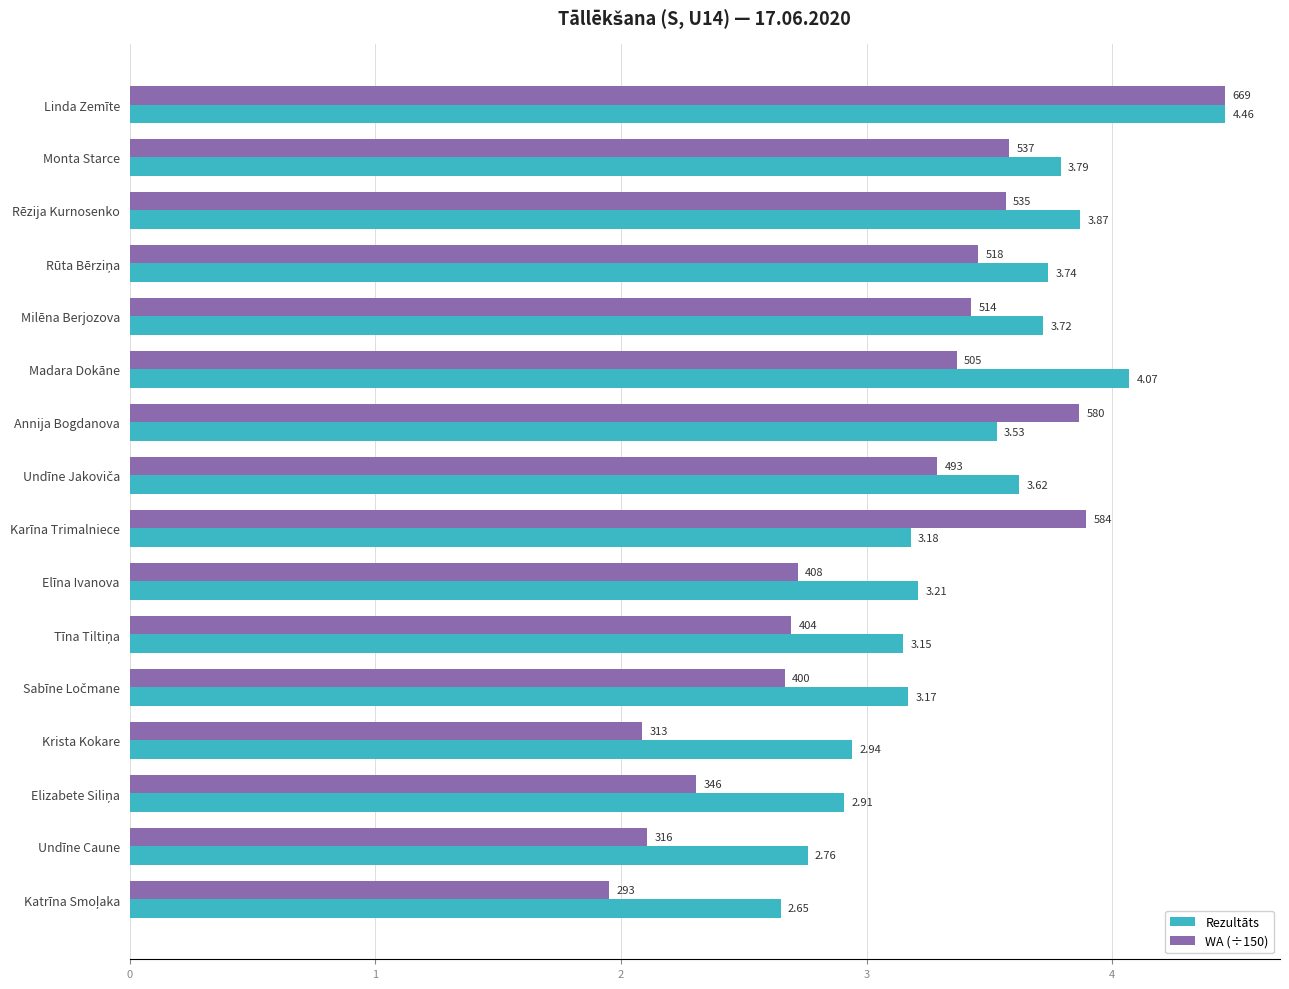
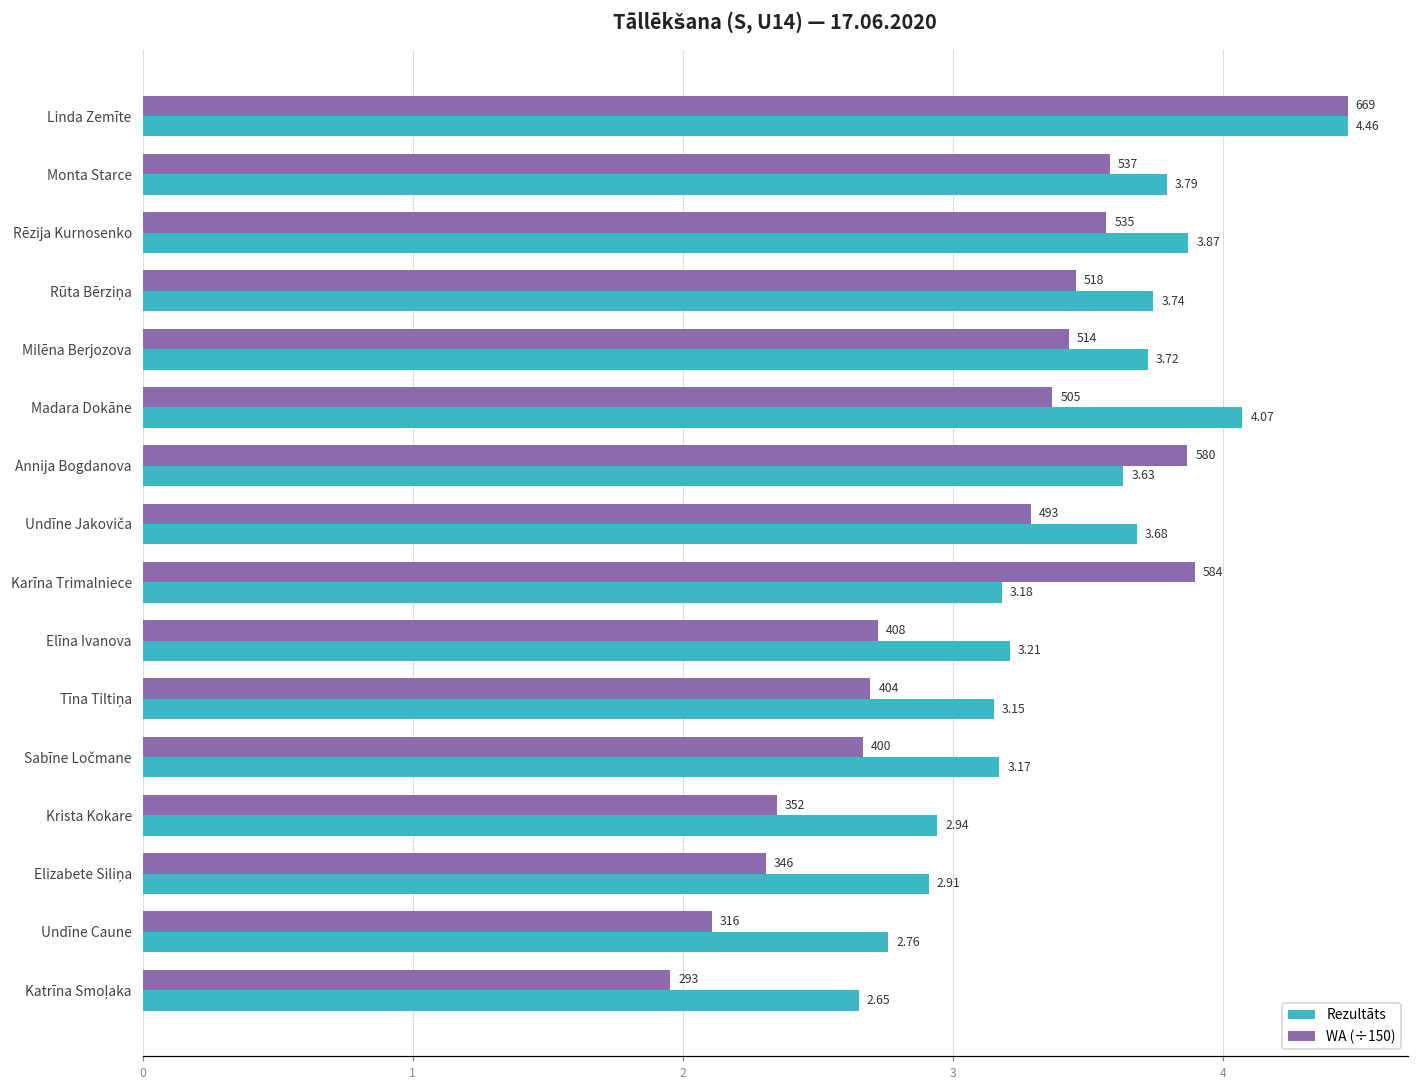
Rezultāts, Annija Bogdanova: 3.53 -> 3.63
Rezultāts, Undīne Jakoviča: 3.62 -> 3.68
WA (÷150), Krista Kokare: 313 -> 352
